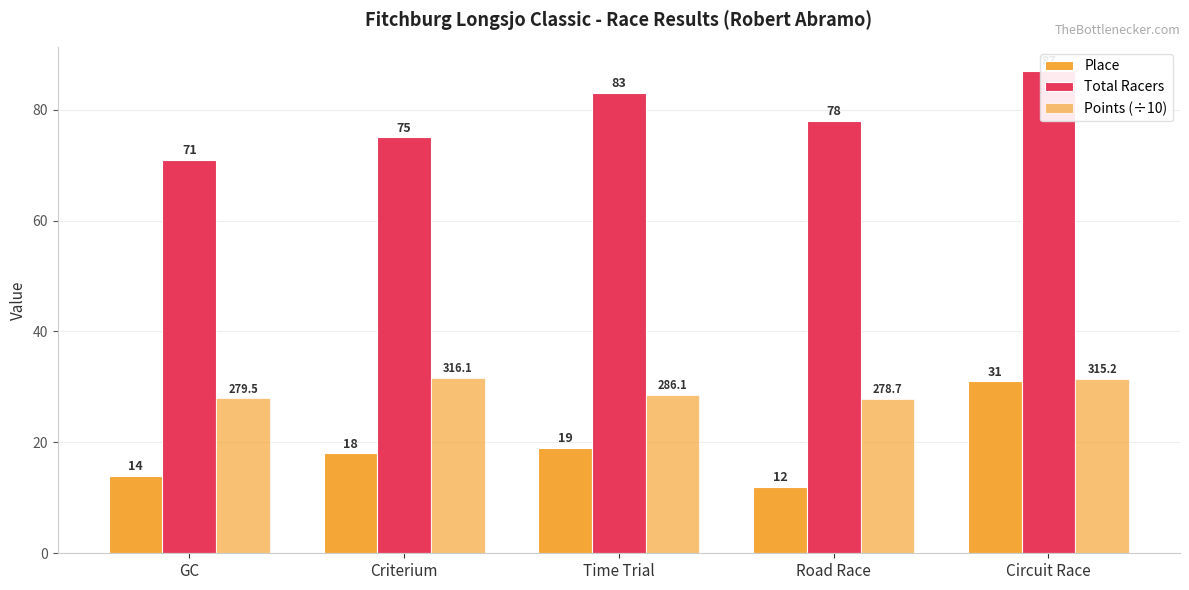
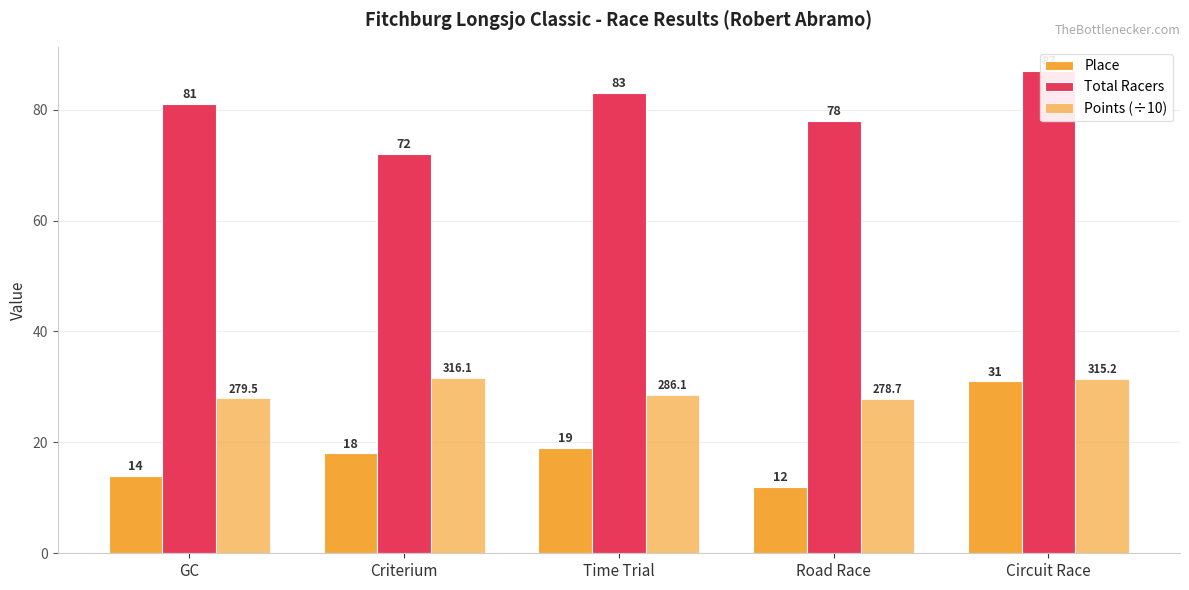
Total Racers, GC: 71 -> 81
Total Racers, Criterium: 75 -> 72
